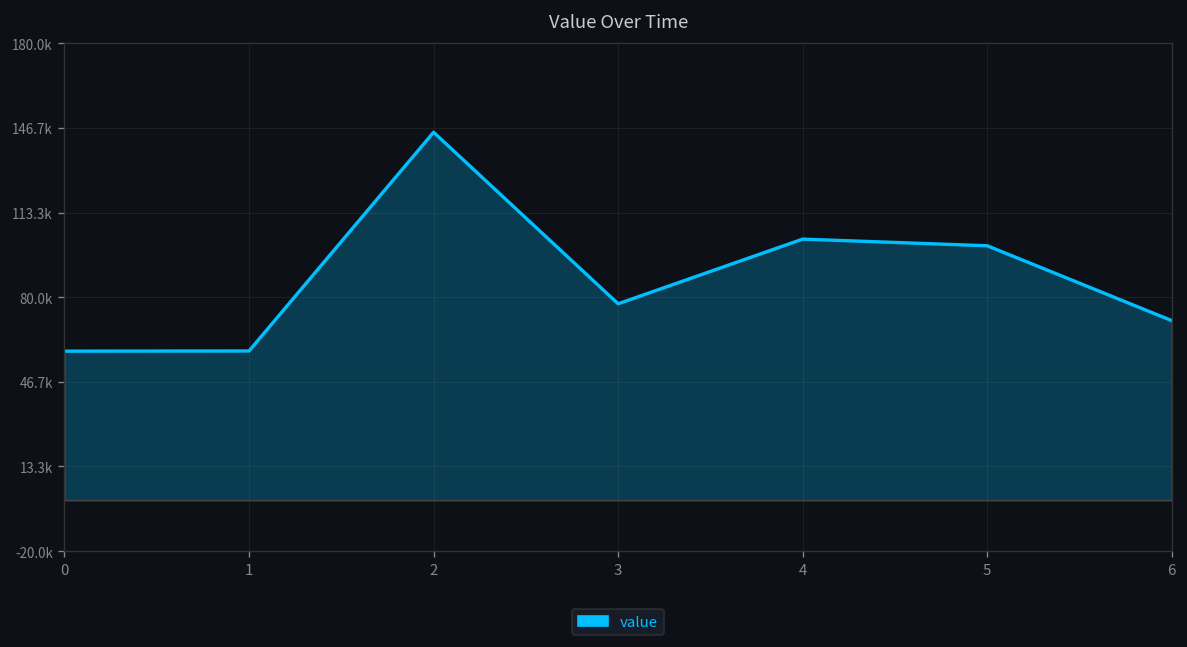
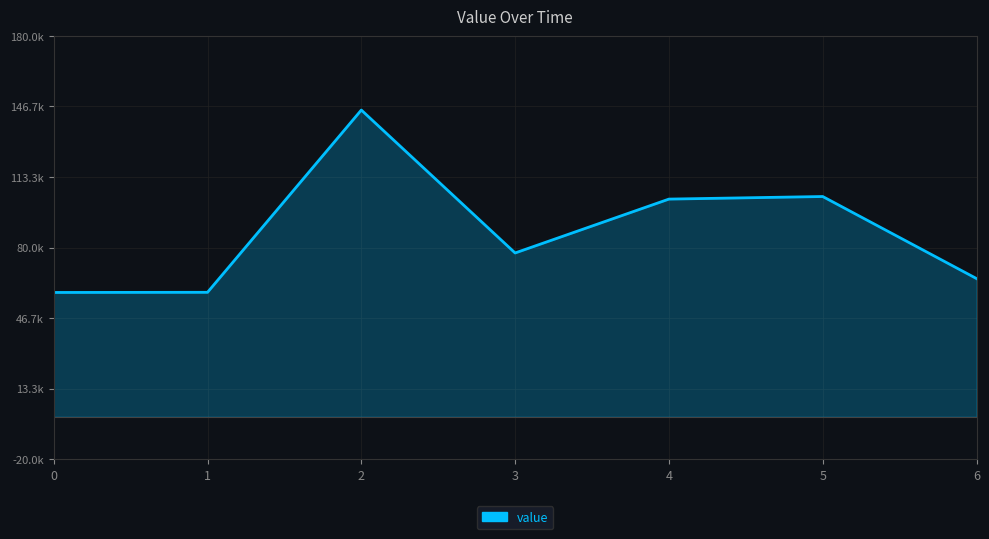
5: 100000 -> 104000
6: 71000 -> 65000
